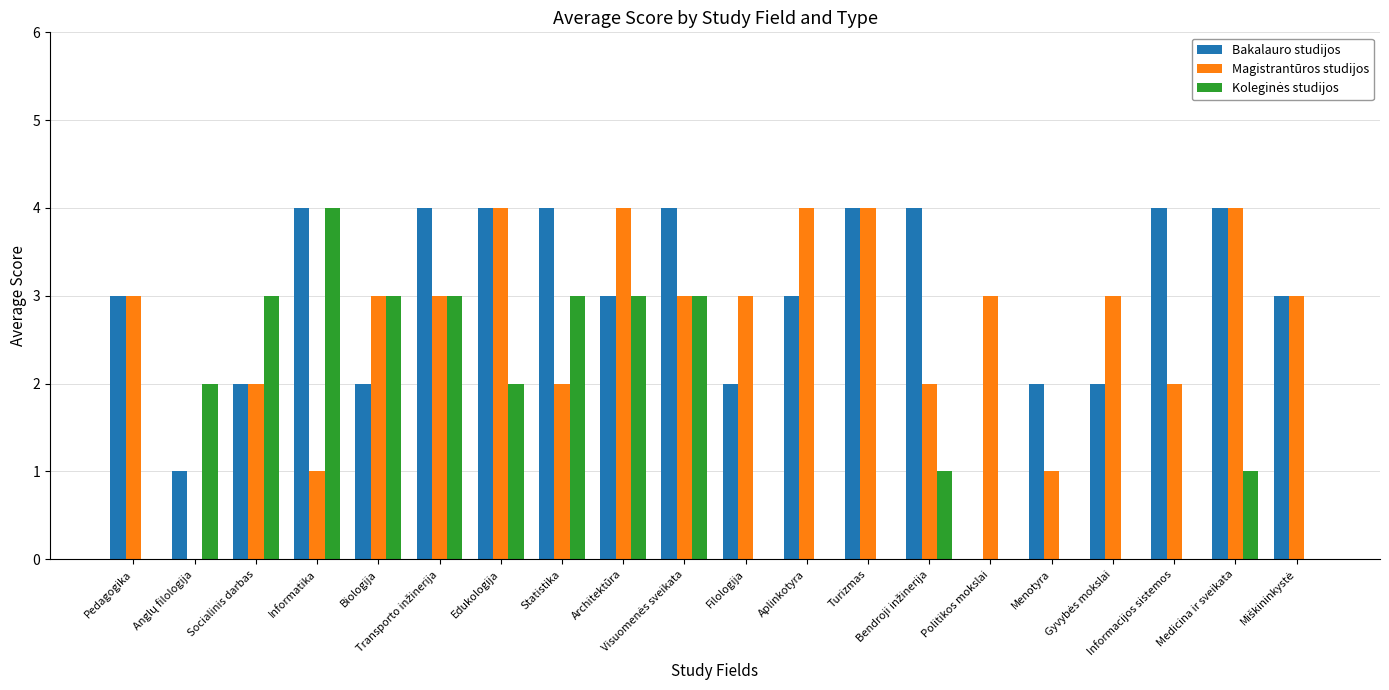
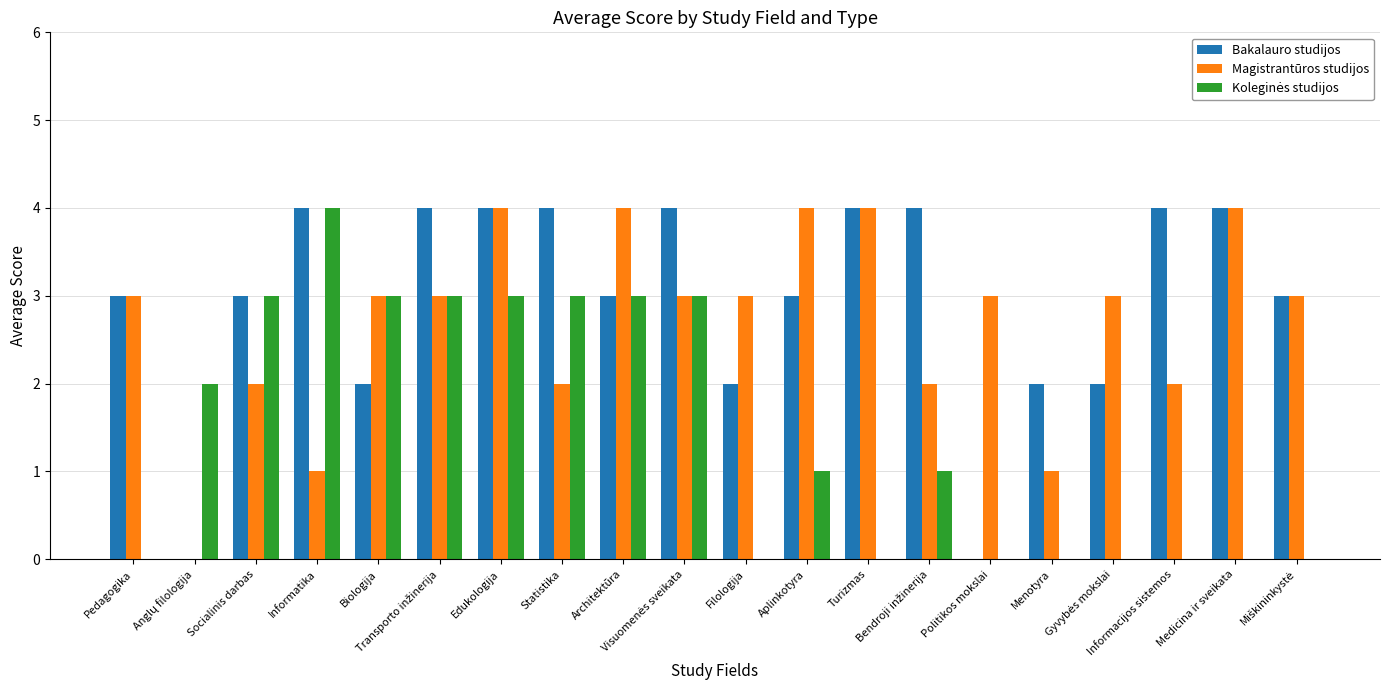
Bakalauro studijos, Anglų filologija: 1 -> 0
Bakalauro studijos, Socialinis darbas: 2 -> 3
Koleginės studijos, Edukologija: 2 -> 3
Koleginės studijos, Aplinkotyra: 0 -> 1
Koleginės studijos, Medicina ir sveikata: 1 -> 0
